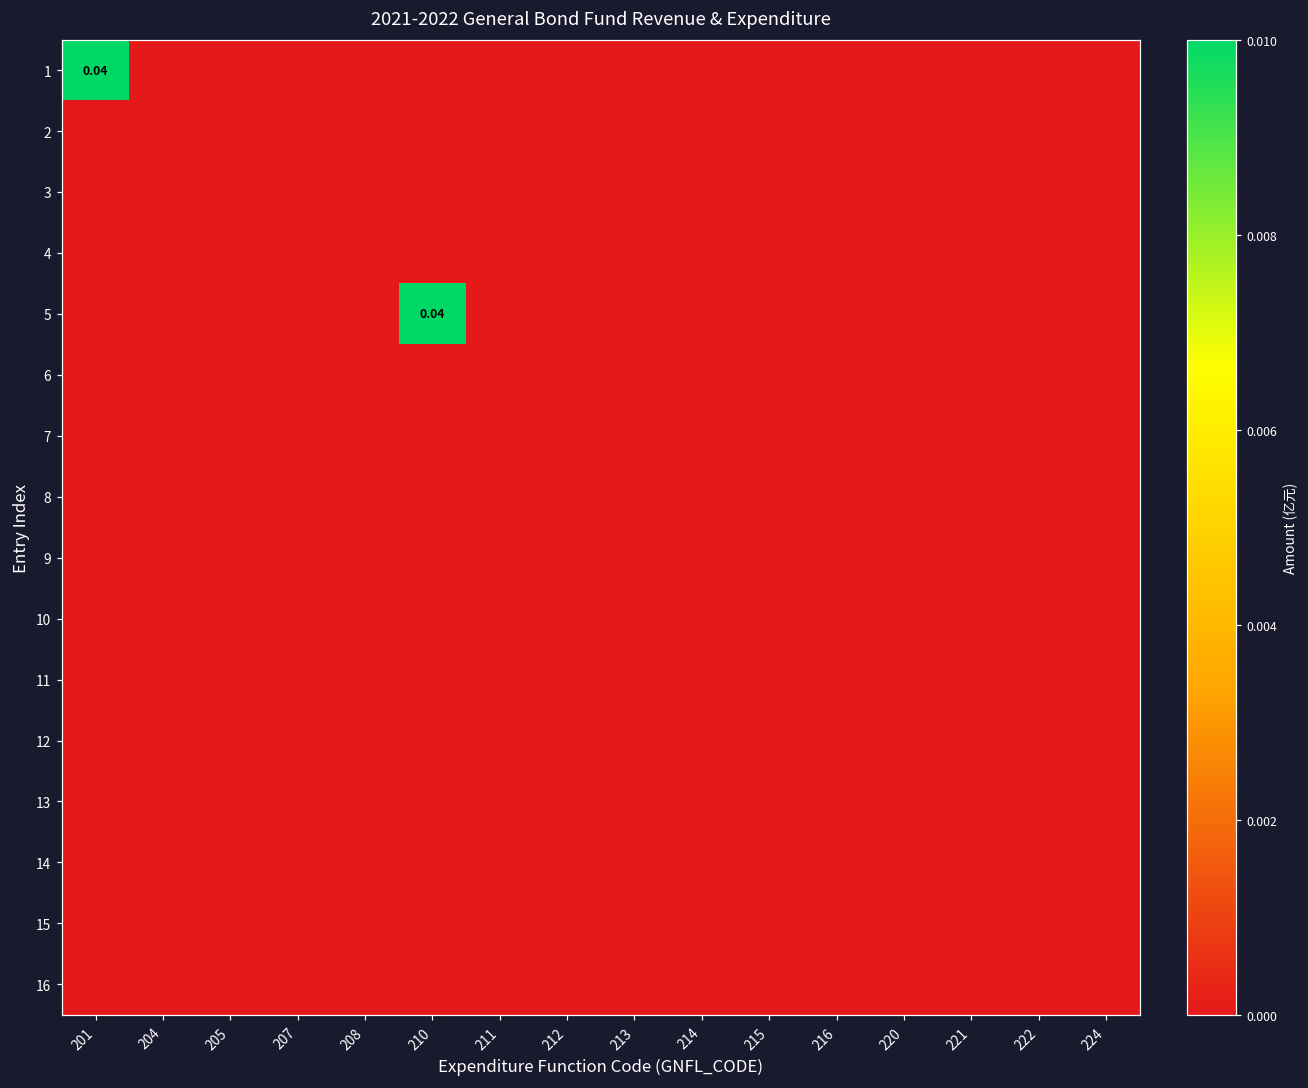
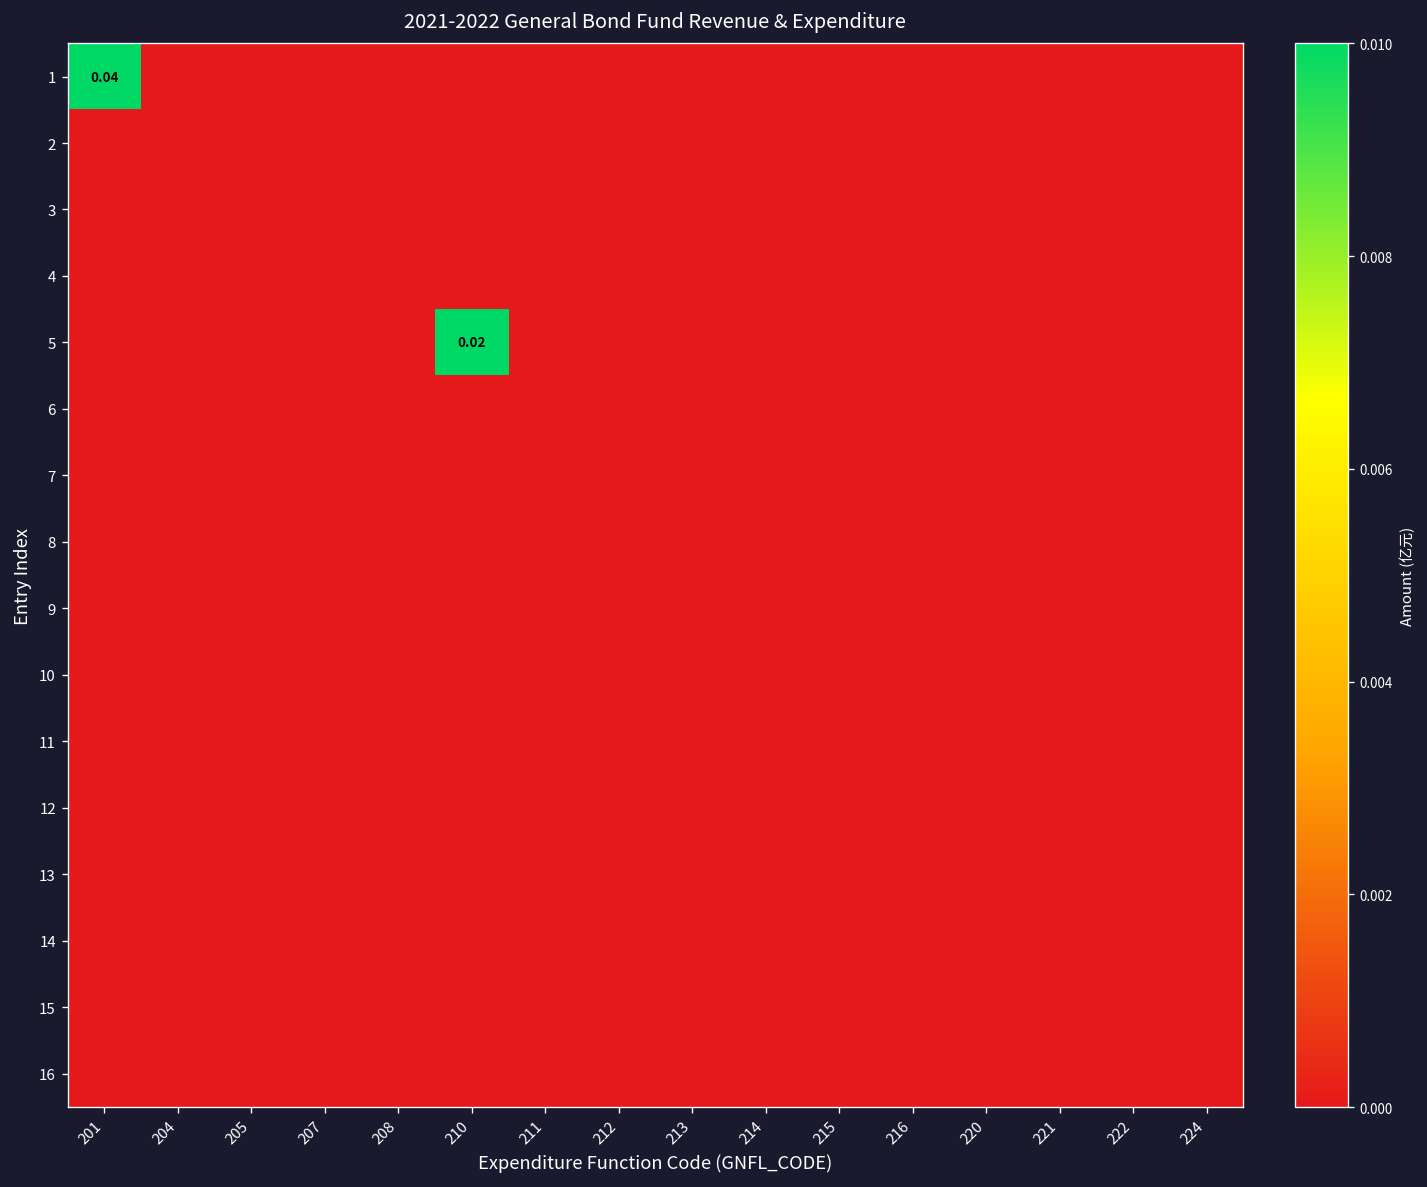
5, 210: 0.04 -> 0.02
